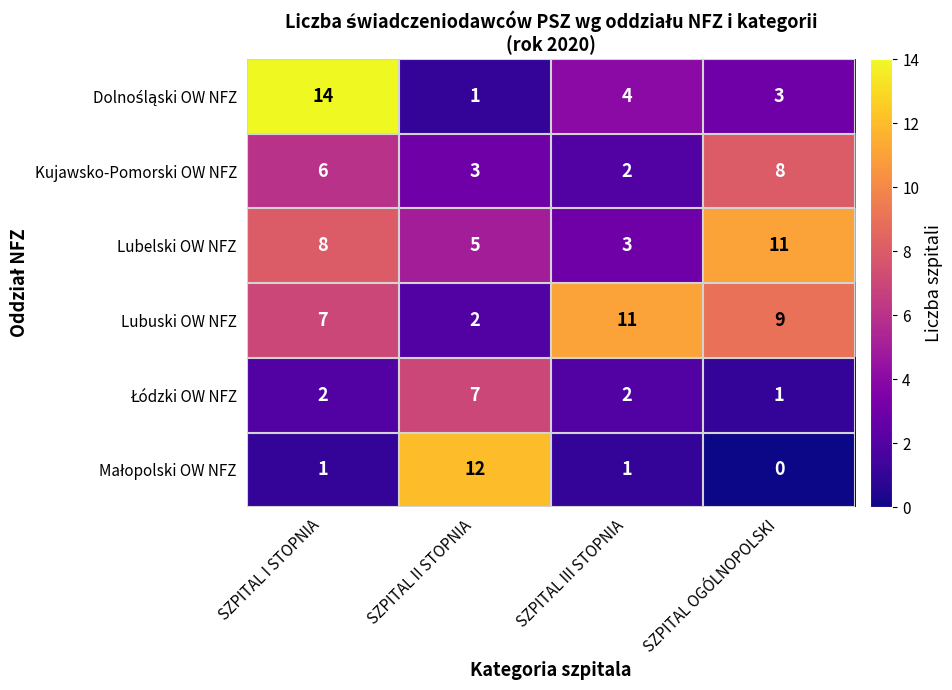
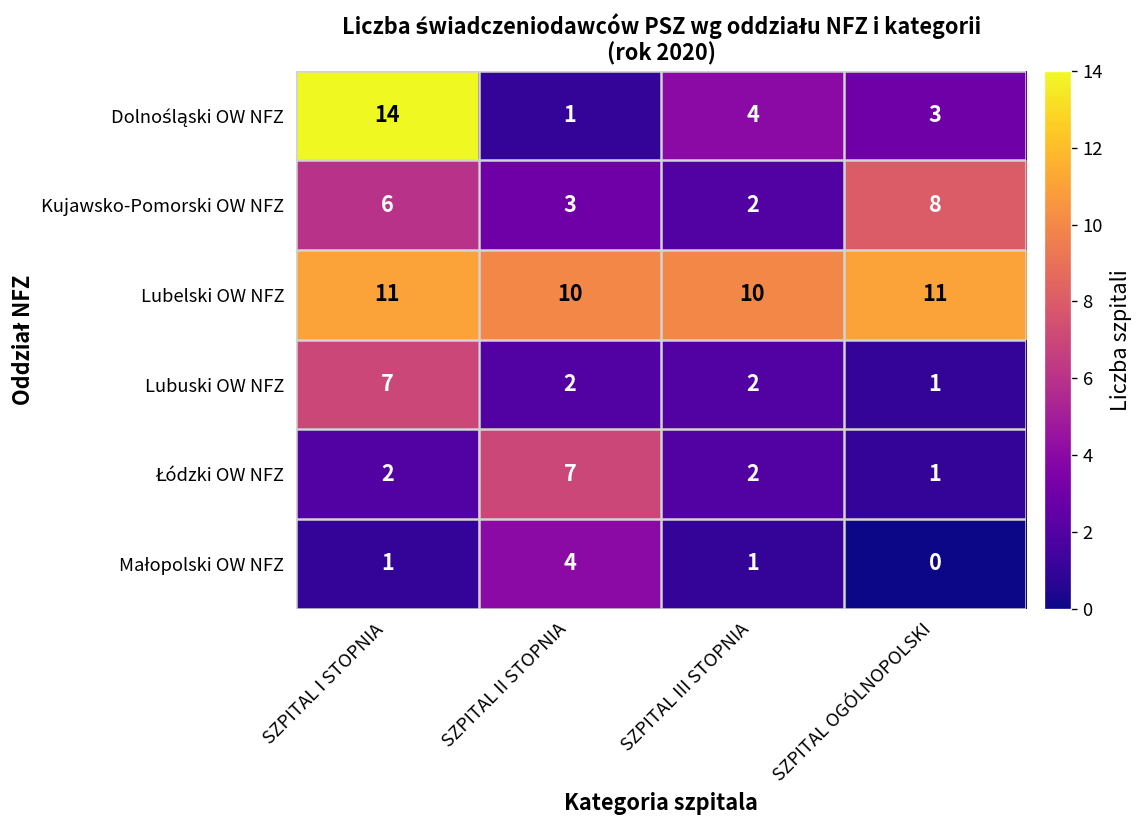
Lubelski OW NFZ, SZPITAL I STOPNIA: 8 -> 11
Lubelski OW NFZ, SZPITAL II STOPNIA: 5 -> 10
Lubelski OW NFZ, SZPITAL III STOPNIA: 3 -> 10
Lubuski OW NFZ, SZPITAL III STOPNIA: 11 -> 2
Lubuski OW NFZ, SZPITAL OGÓLNOPOLSKI: 9 -> 1
Małopolski OW NFZ, SZPITAL II STOPNIA: 12 -> 4
